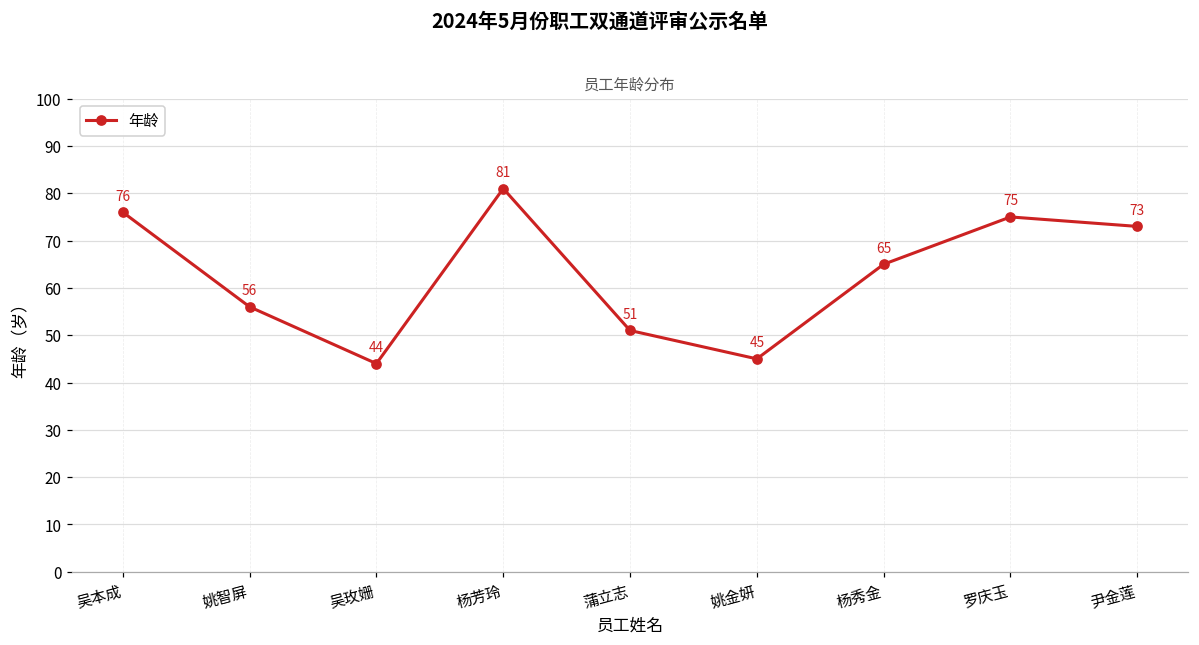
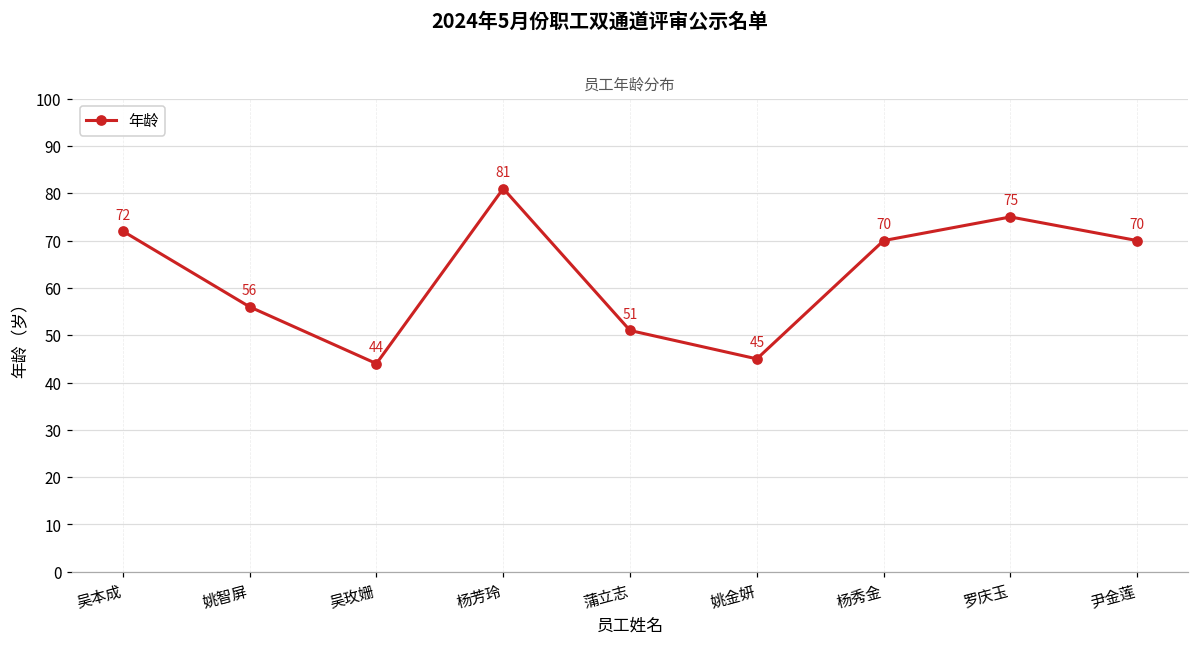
吴本成: 76 -> 72
杨秀金: 65 -> 70
尹金莲: 73 -> 70
